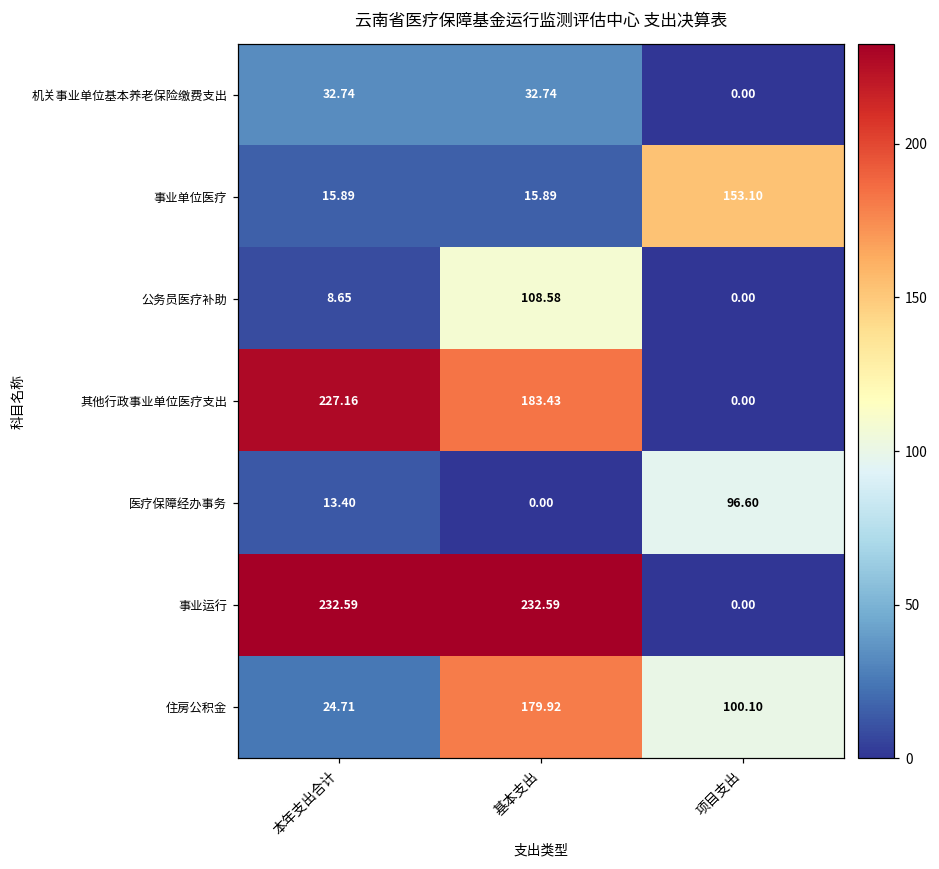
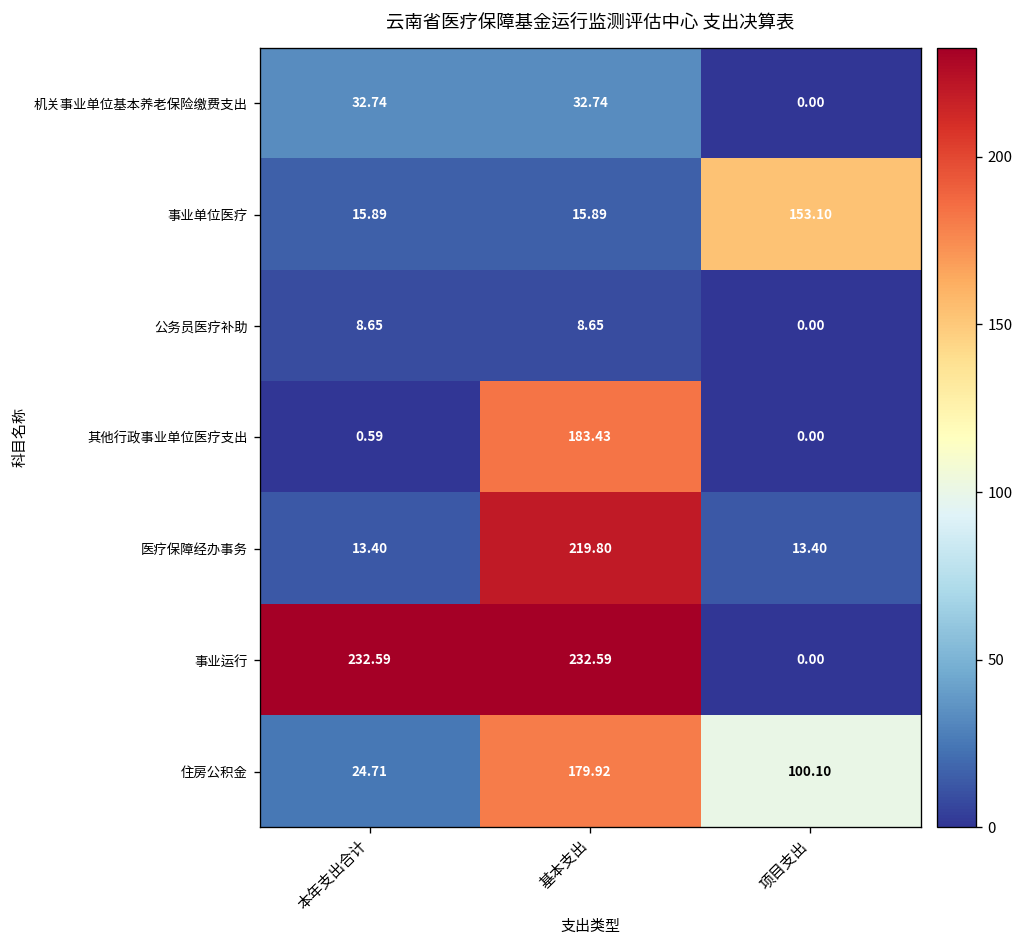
公务员医疗补助, 基本支出: 108.58 -> 8.65
其他行政事业单位医疗支出, 本年支出合计: 227.16 -> 0.59
医疗保障经办事务, 基本支出: 0.00 -> 219.80
医疗保障经办事务, 项目支出: 96.60 -> 13.40
